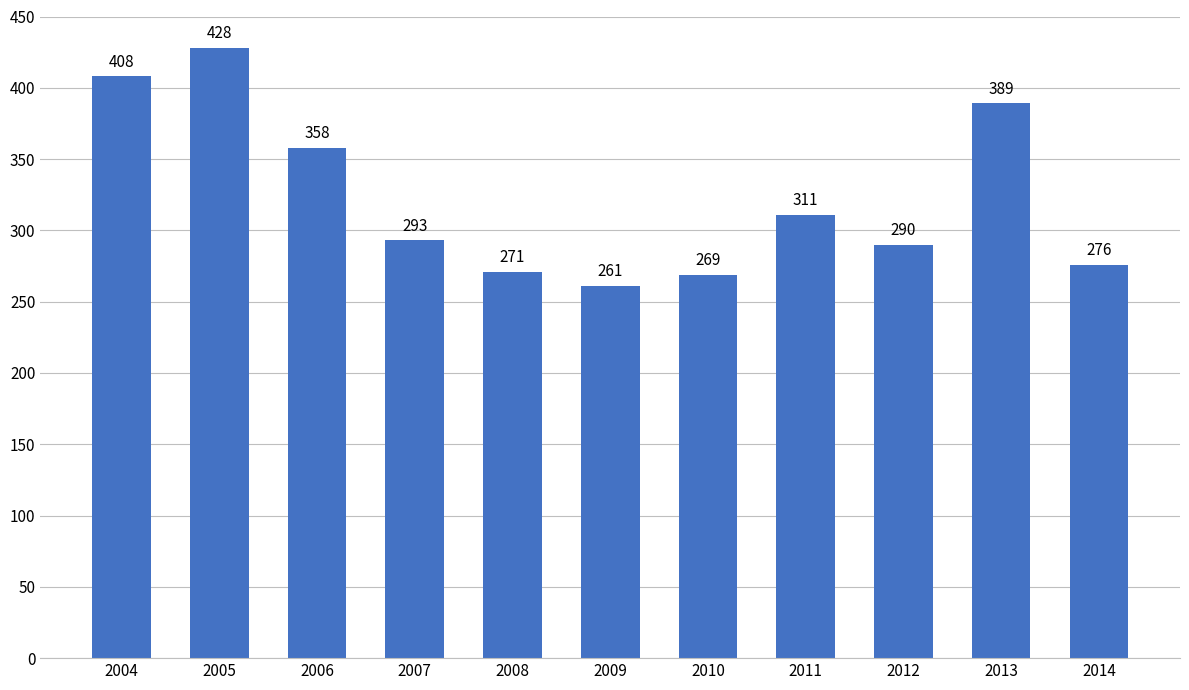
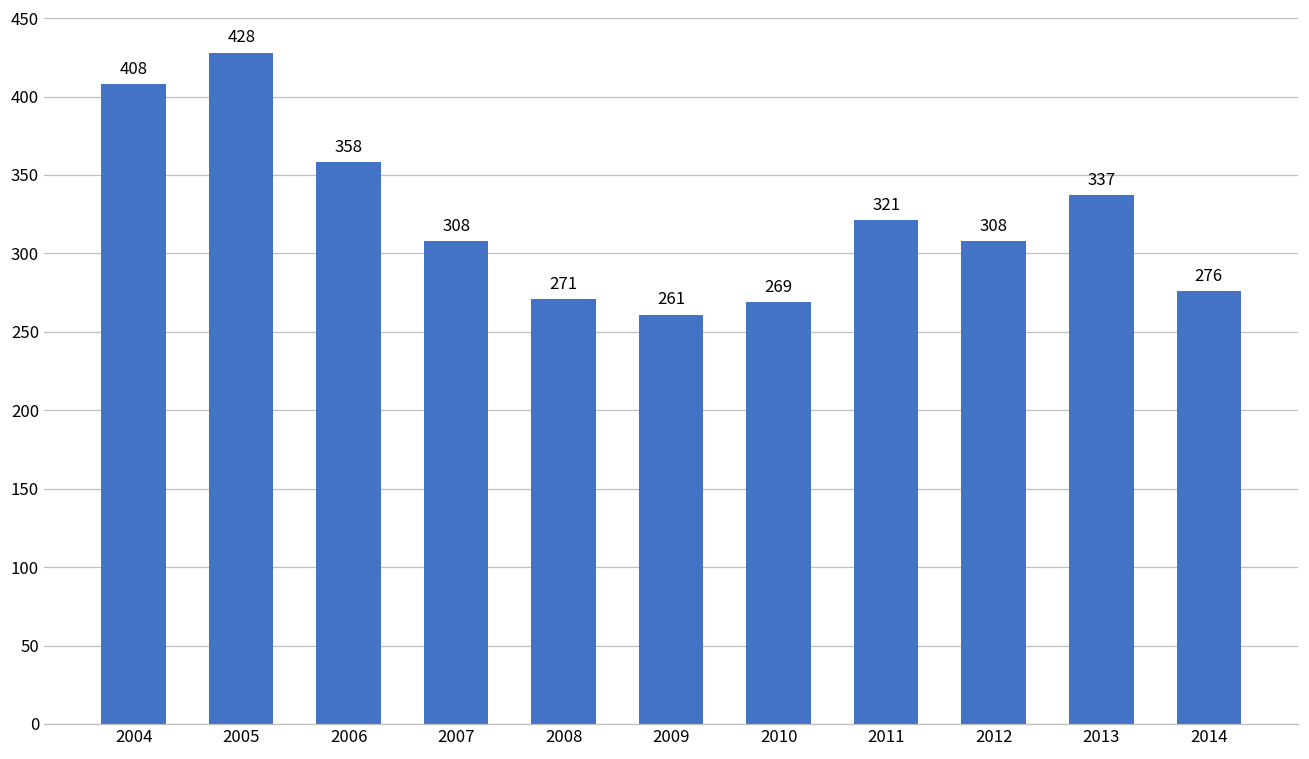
2007: 293 -> 308
2011: 311 -> 321
2012: 290 -> 308
2013: 389 -> 337
